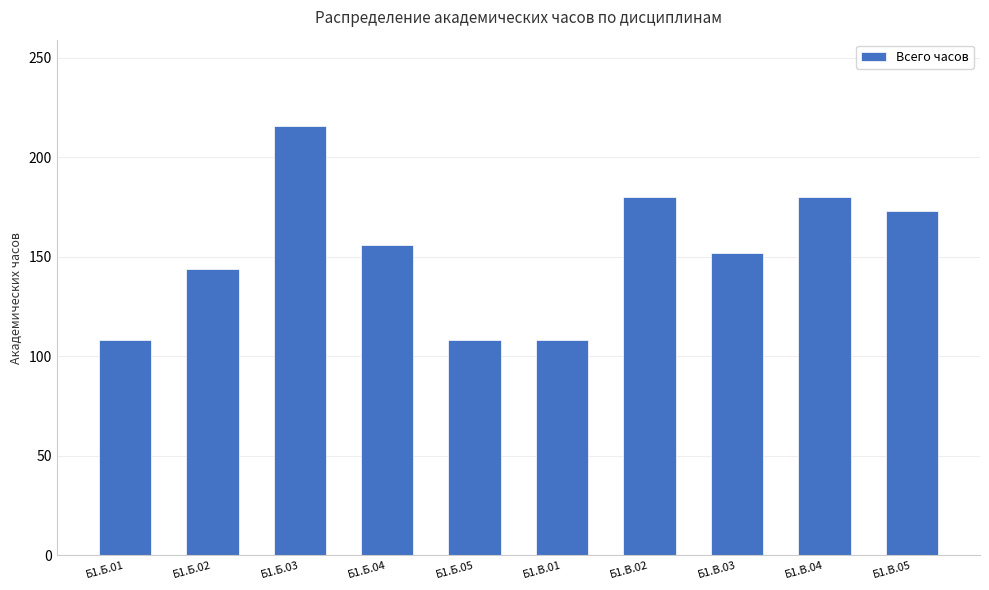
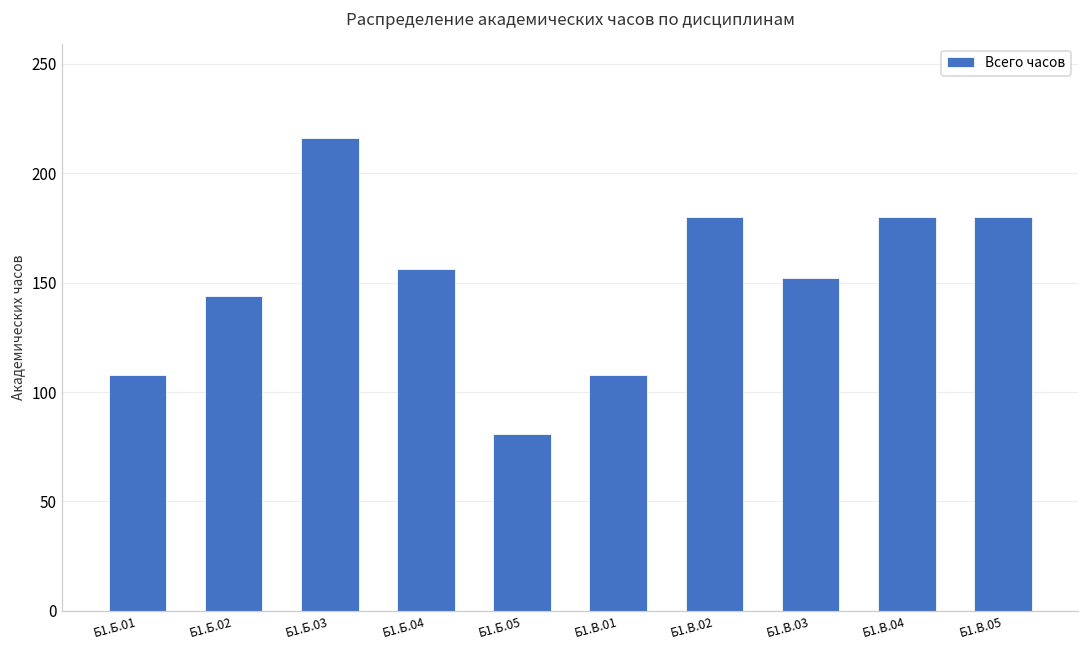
Б1.Б.05: 108 -> 81
Б1.В.05: 173 -> 180
